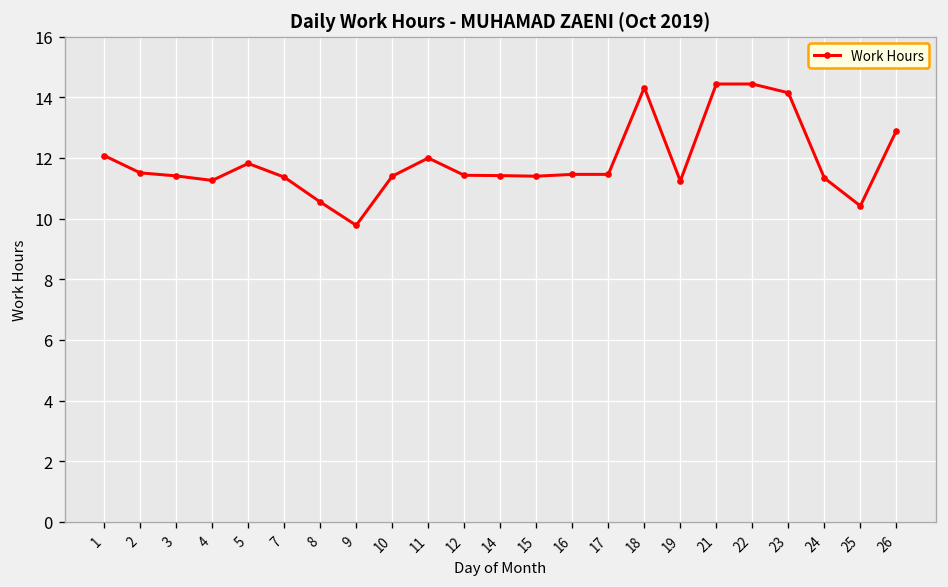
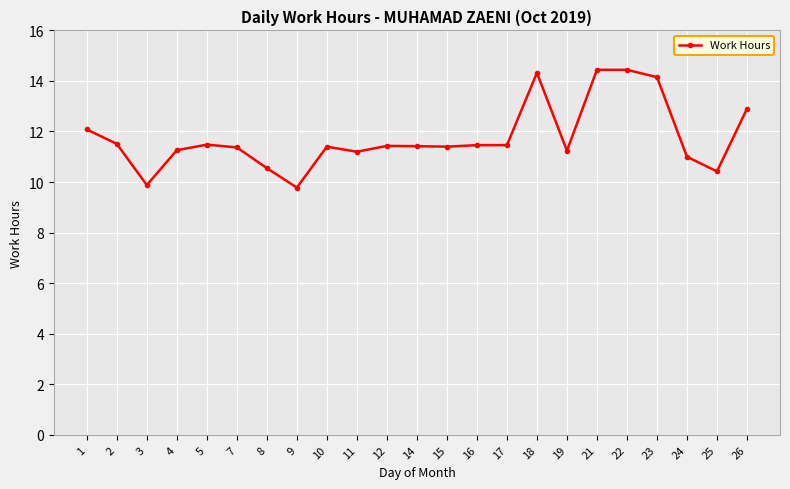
3: 11.4 -> 9.9
5: 11.8 -> 11.5
11: 12.0 -> 11.2
24: 11.3 -> 11.0
